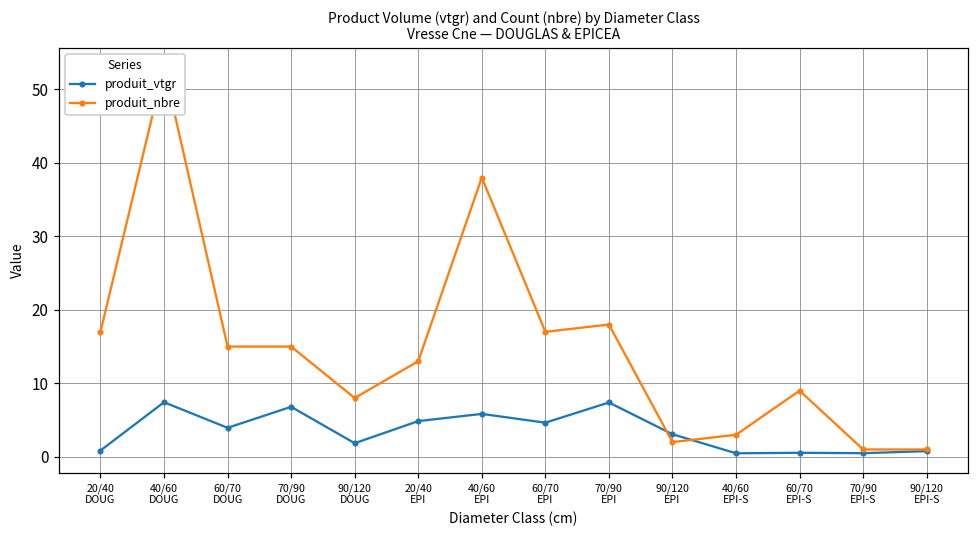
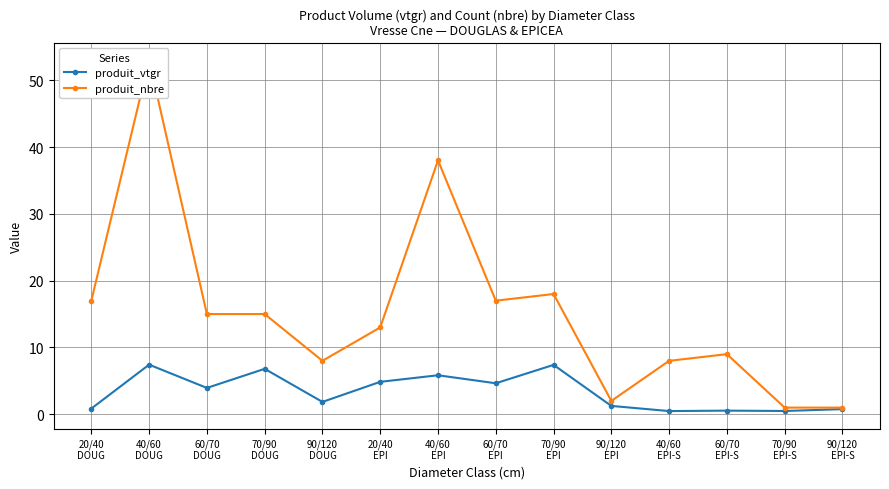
produit_vtgr, 90/120 EPI: 3 -> 1
produit_nbre, 40/60 EPI-S: 3 -> 8
